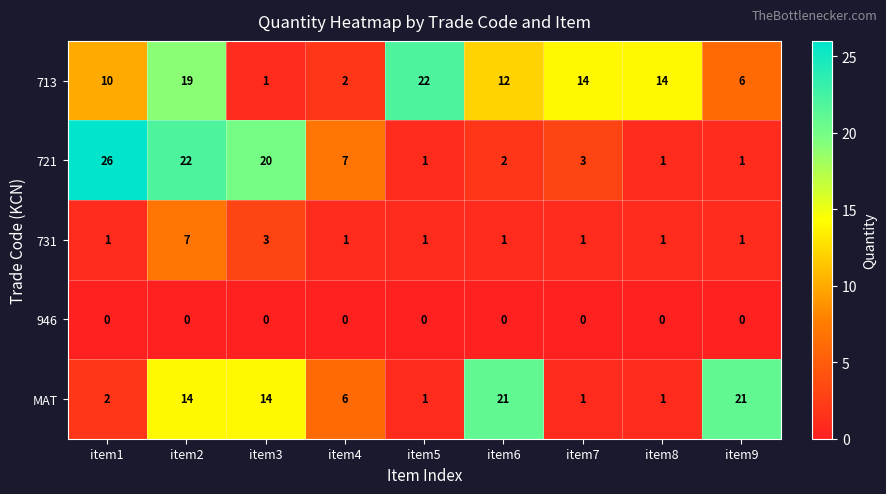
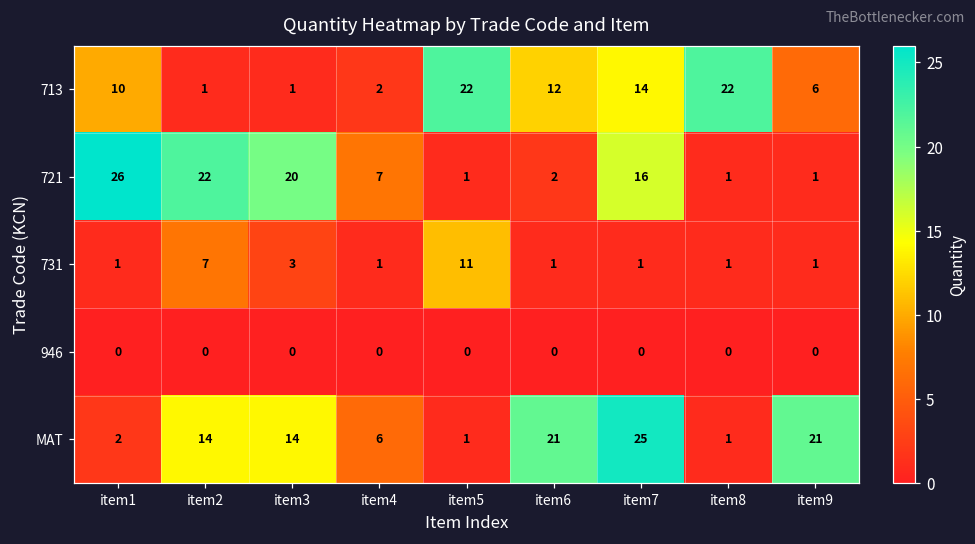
713, item2: 19 -> 1
713, item8: 14 -> 22
721, item7: 3 -> 16
731, item5: 1 -> 11
MAT, item7: 1 -> 25
